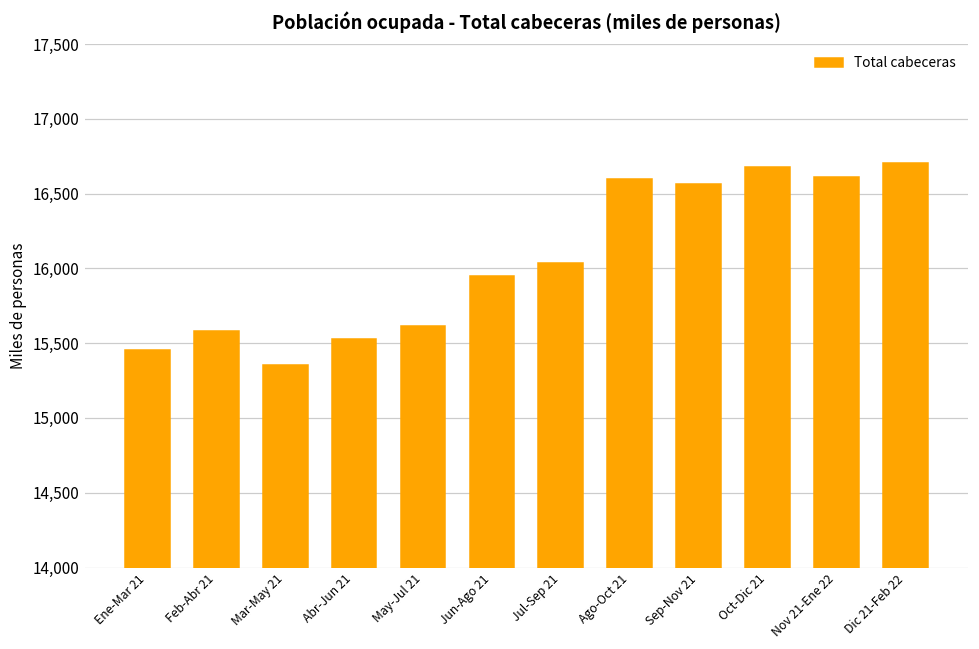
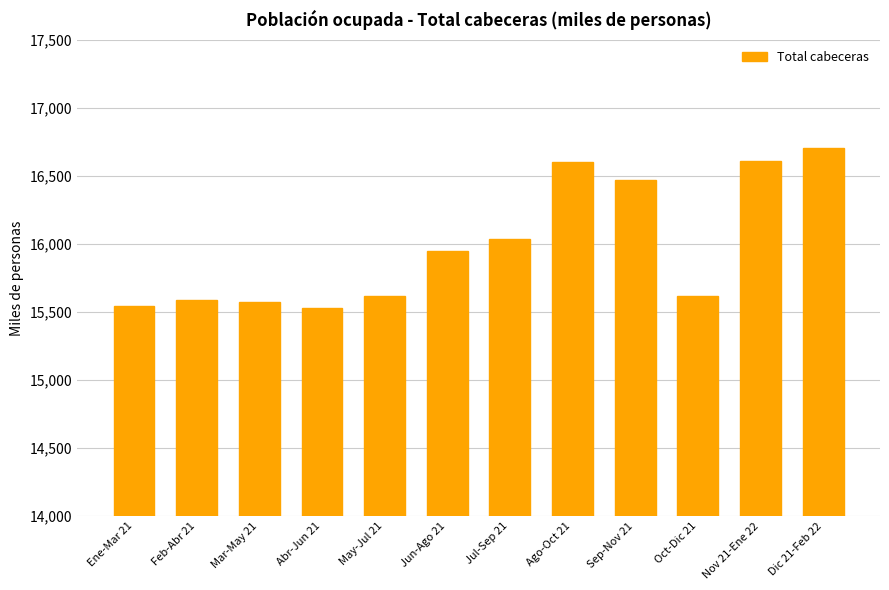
Ene-Mar 21: 15,450 -> 15,540
Mar-May 21: 15,360 -> 15,570
Sep-Nov 21: 16,560 -> 16,470
Oct-Dic 21: 16,680 -> 15,620
